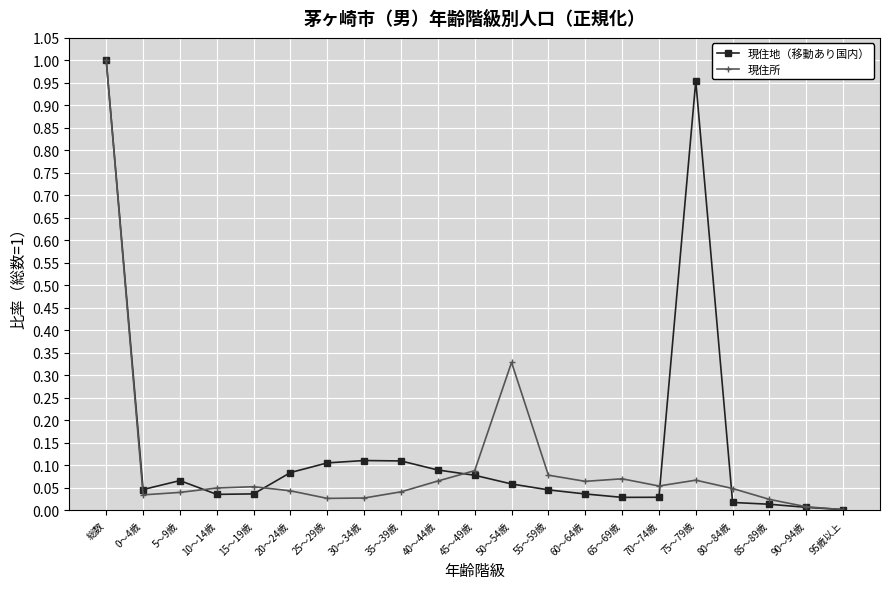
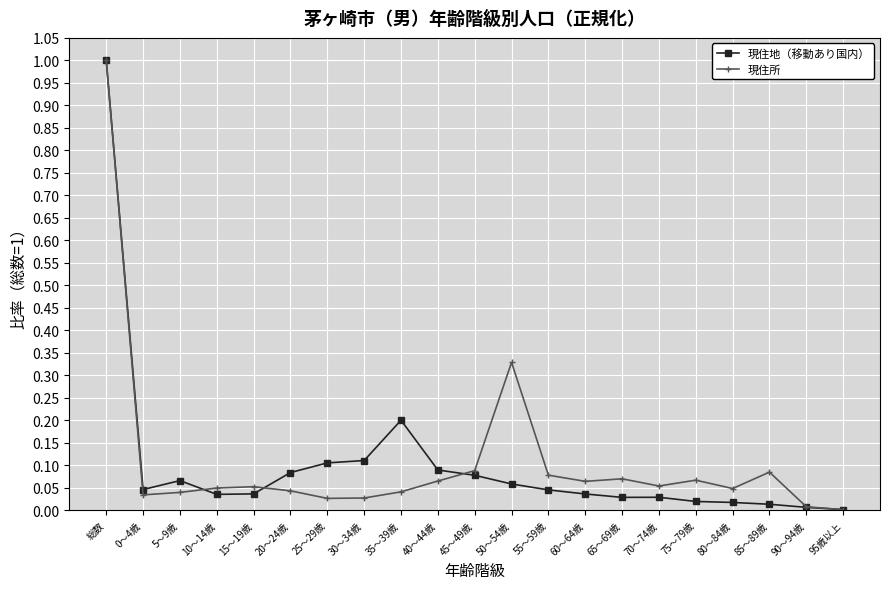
現住地（移動あり国内）, 35～39歳: 0.11 -> 0.20
現住地（移動あり国内）, 75～79歳: 0.95 -> 0.02
現住所, 85～89歳: 0.02 -> 0.08
